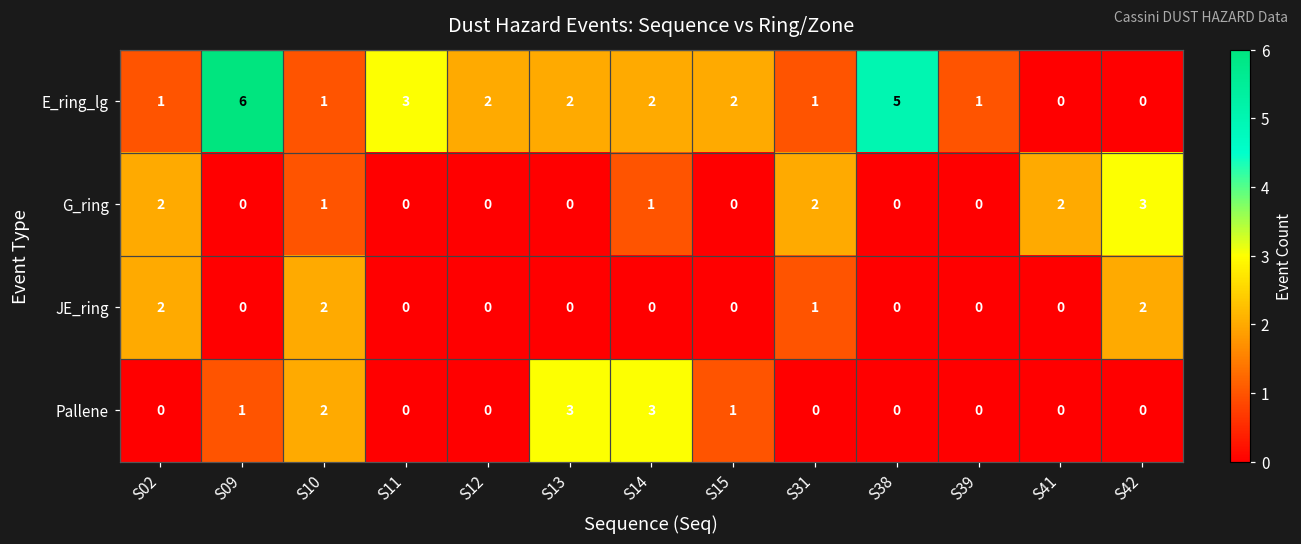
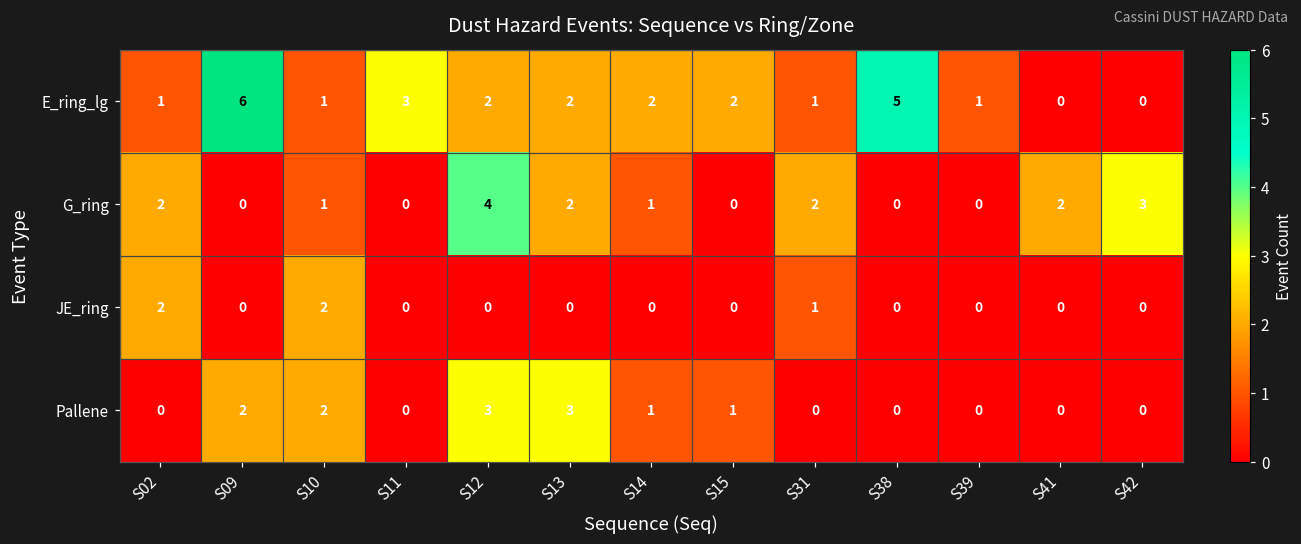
G_ring, S12: 0 -> 4
G_ring, S13: 0 -> 2
JE_ring, S42: 2 -> 0
Pallene, S09: 1 -> 2
Pallene, S12: 0 -> 3
Pallene, S14: 3 -> 1
